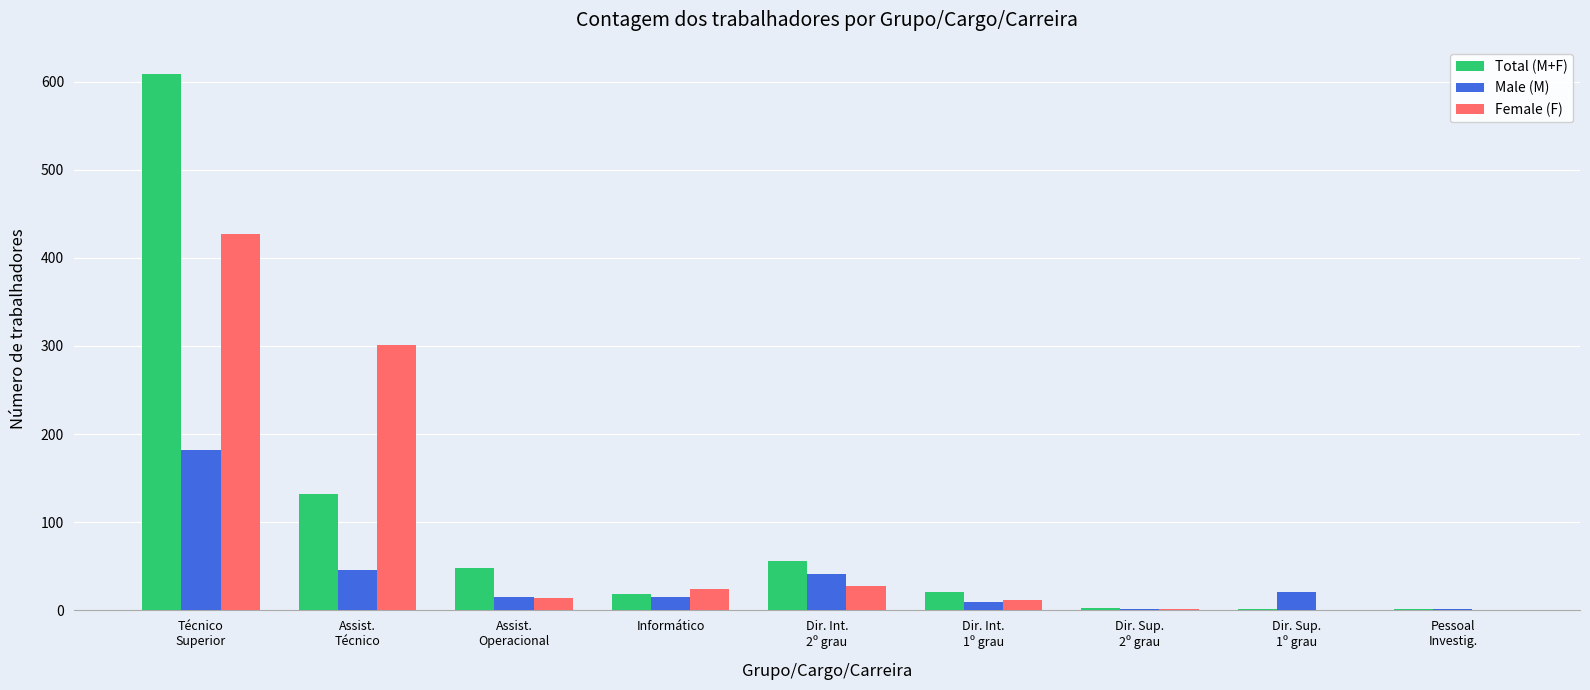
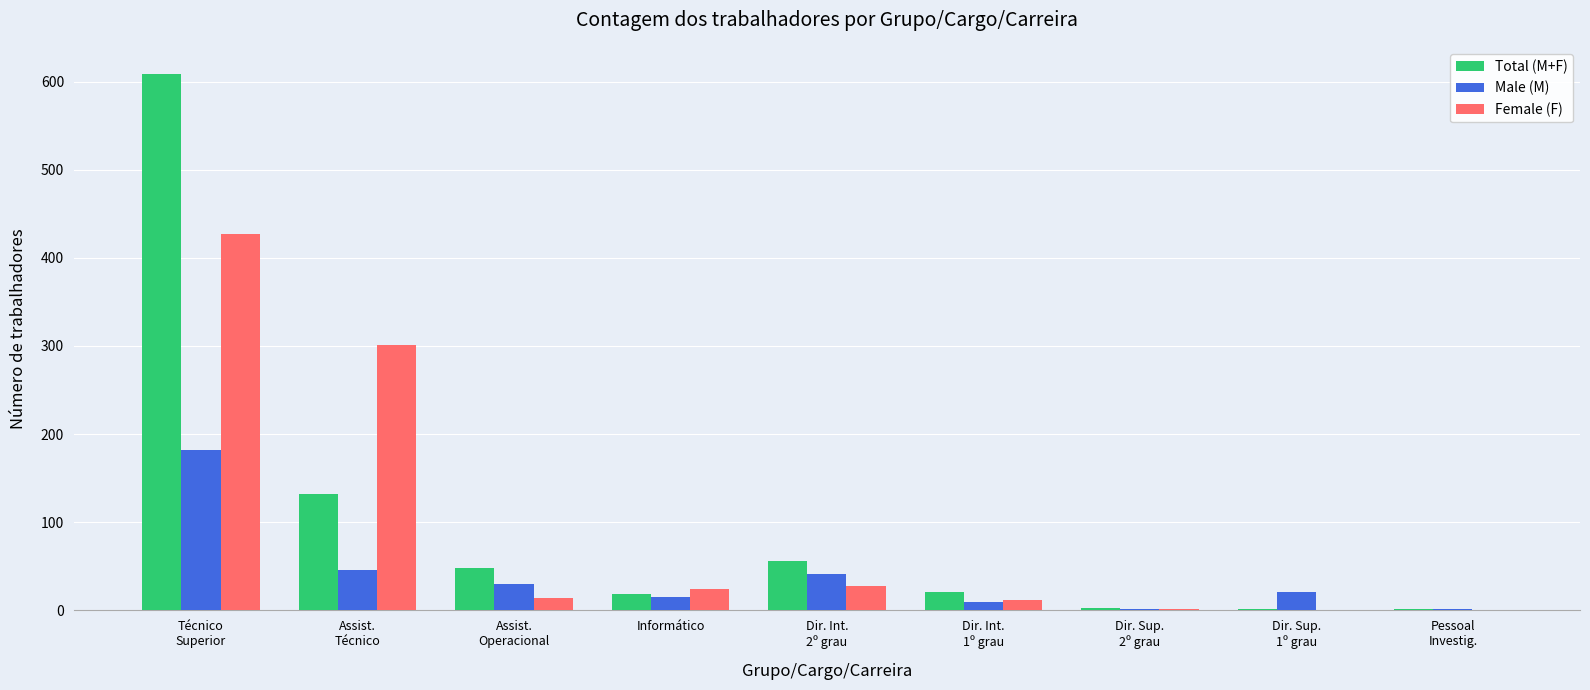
Male (M), Assist. Operacional: 20 -> 30
